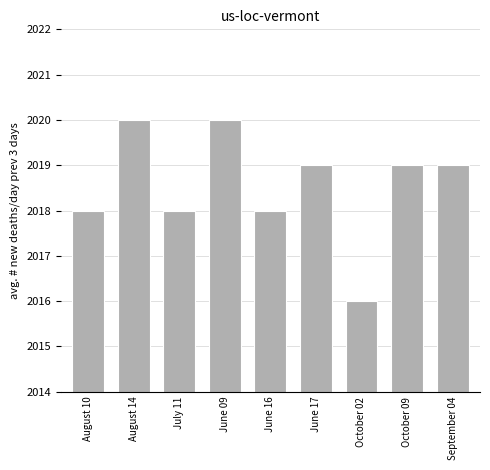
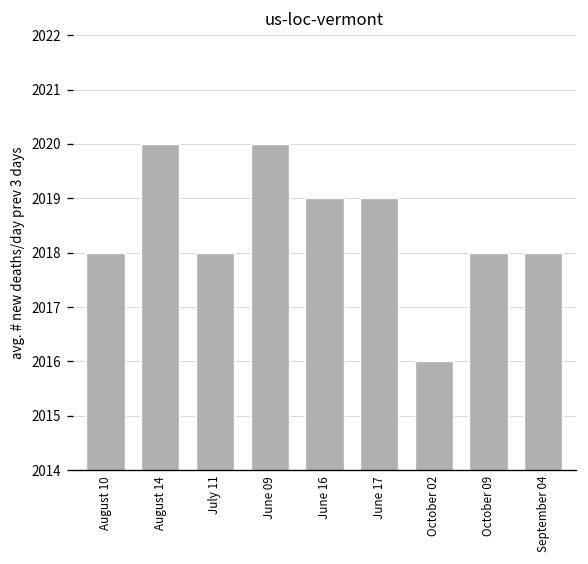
June 16: 2018 -> 2019
October 09: 2019 -> 2018
September 04: 2019 -> 2018
